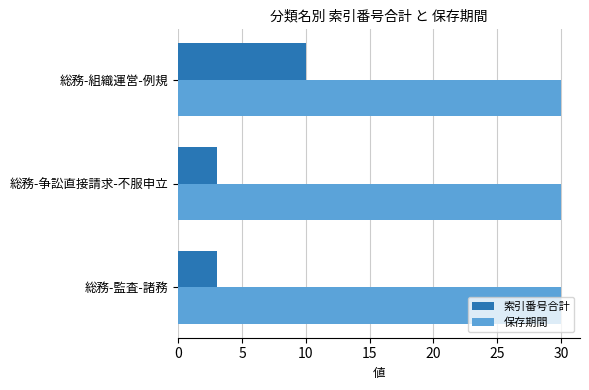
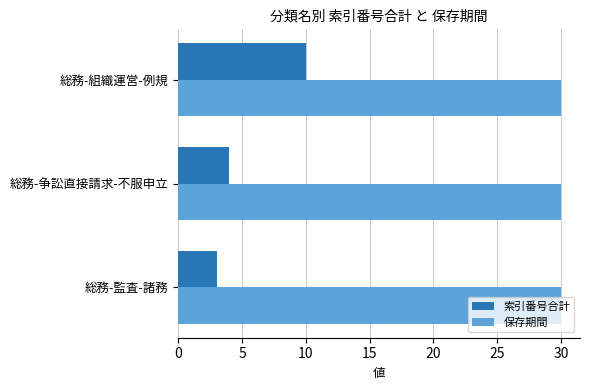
索引番号合計, 総務-争訟直接請求-不服申立: 3 -> 4
